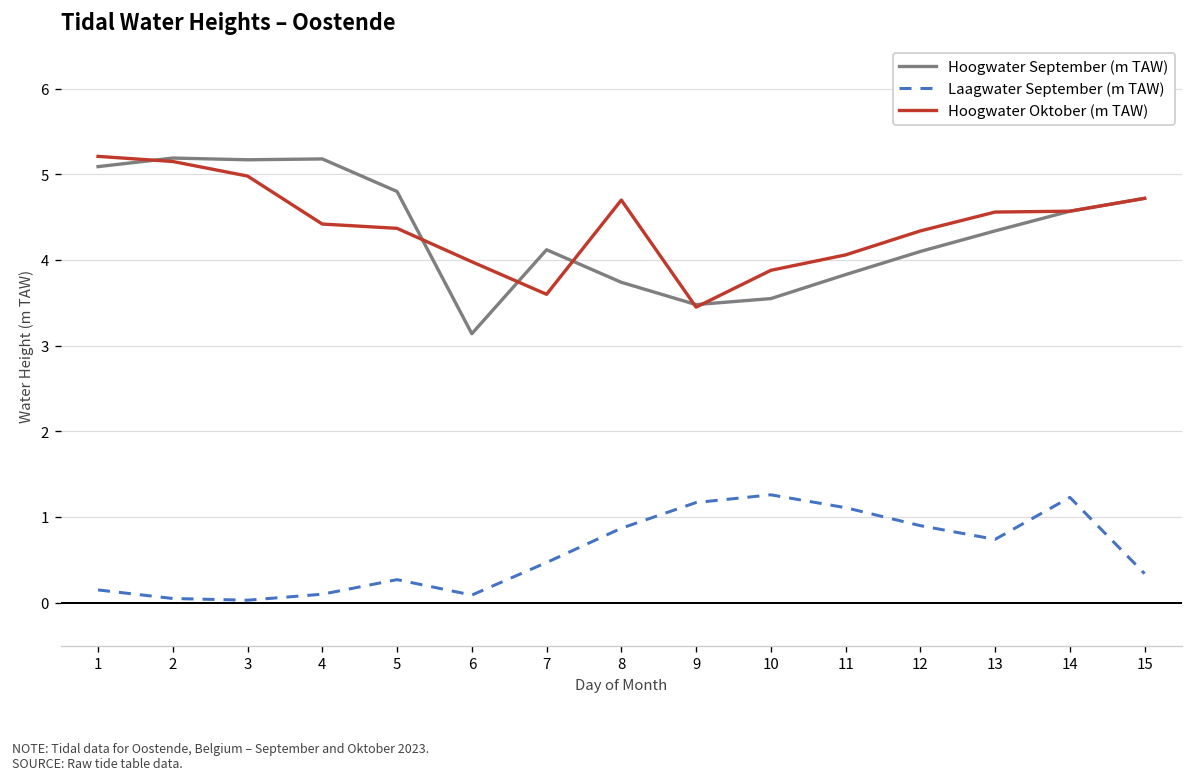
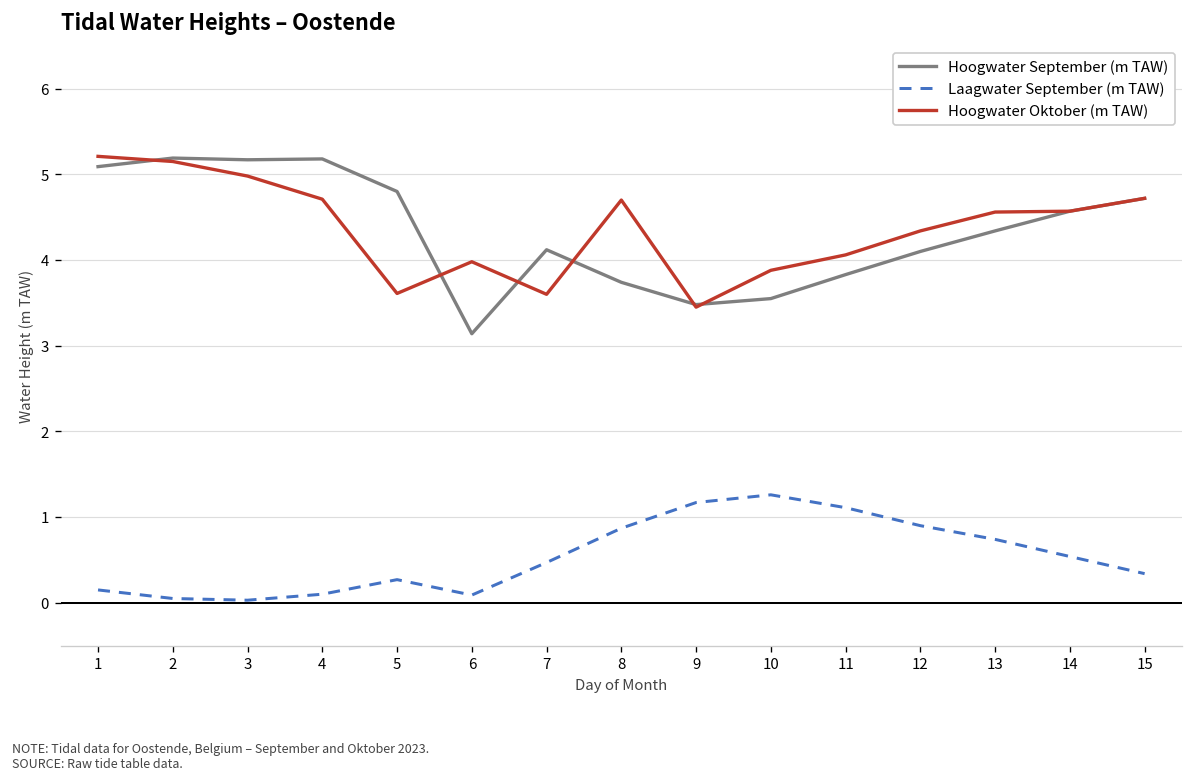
Hoogwater Oktober (m TAW), 4: 4.4 -> 4.7
Hoogwater Oktober (m TAW), 5: 4.4 -> 3.6
Laagwater September (m TAW), 14: 1.2 -> 0.5
